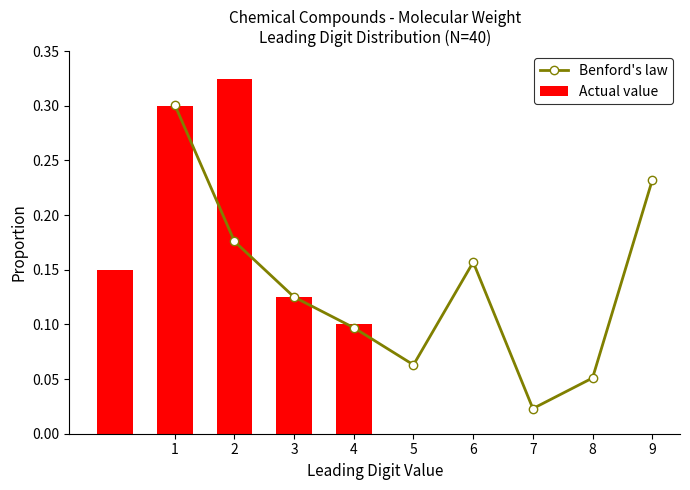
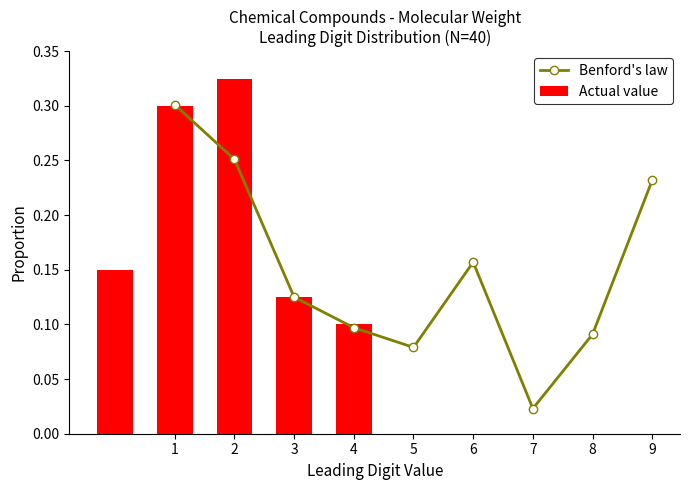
Benford's law, 2: 0.176 -> 0.251
Benford's law, 5: 0.063 -> 0.079
Benford's law, 8: 0.051 -> 0.091
